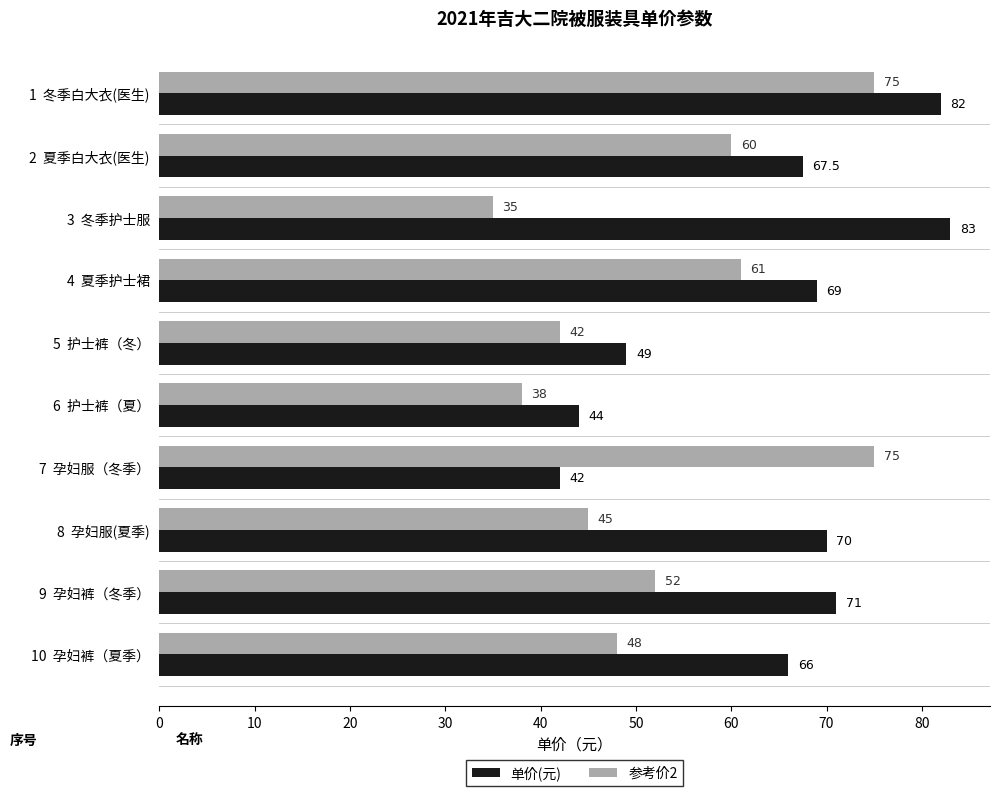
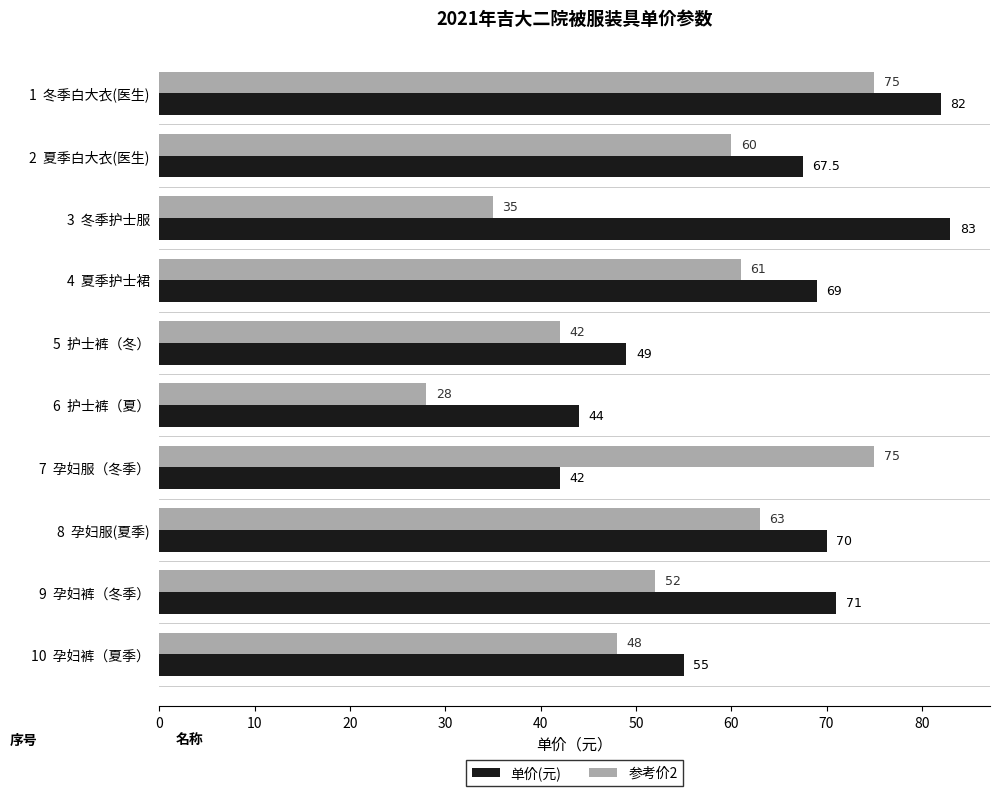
参考价2, 6 护士裤（夏）: 38 -> 28
参考价2, 8 孕妇服(夏季): 45 -> 63
单价(元), 10 孕妇裤（夏季）: 66 -> 55
